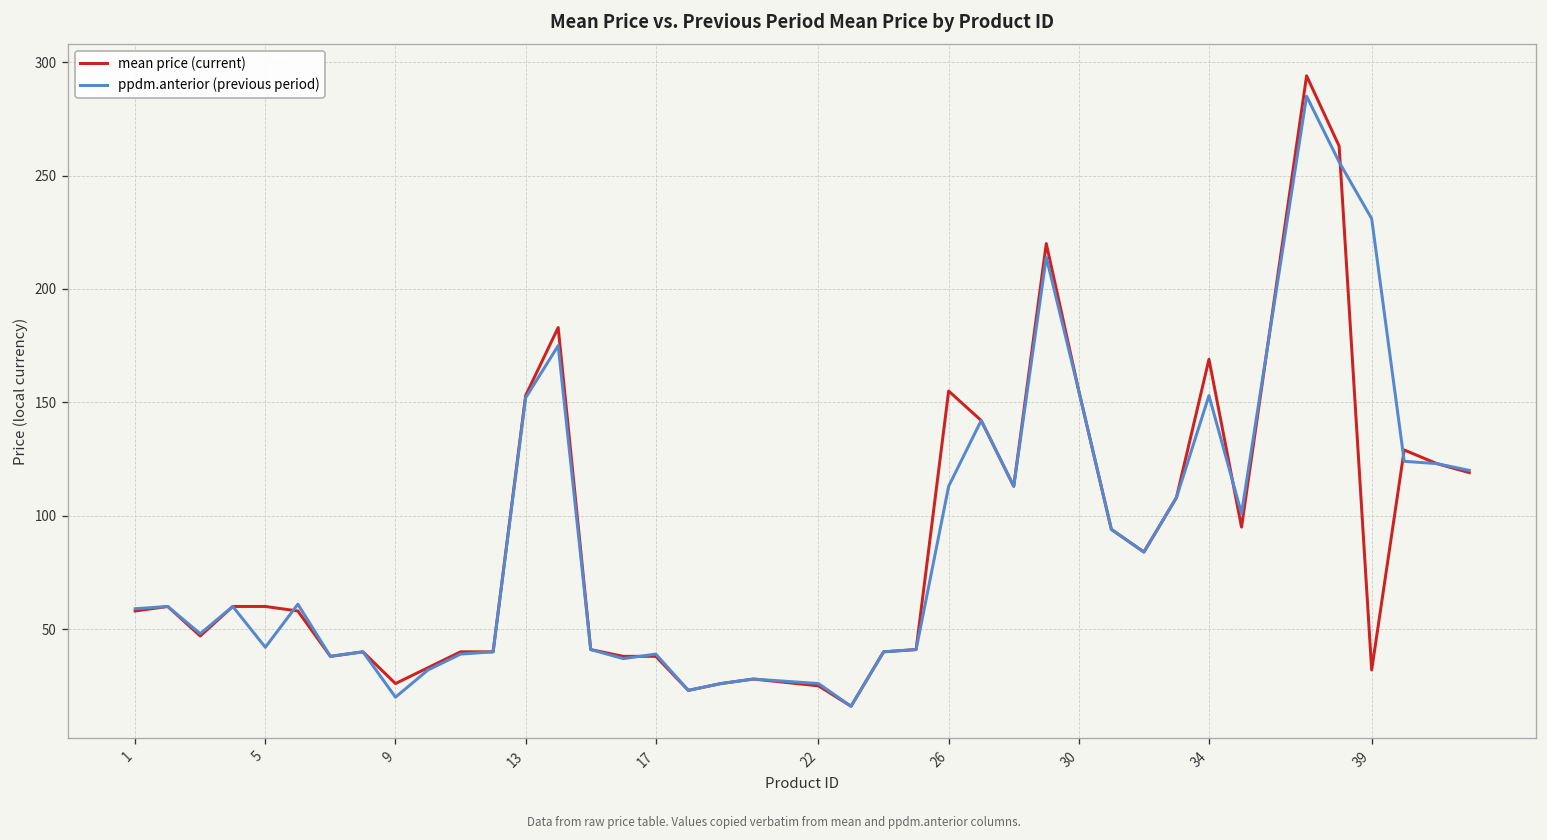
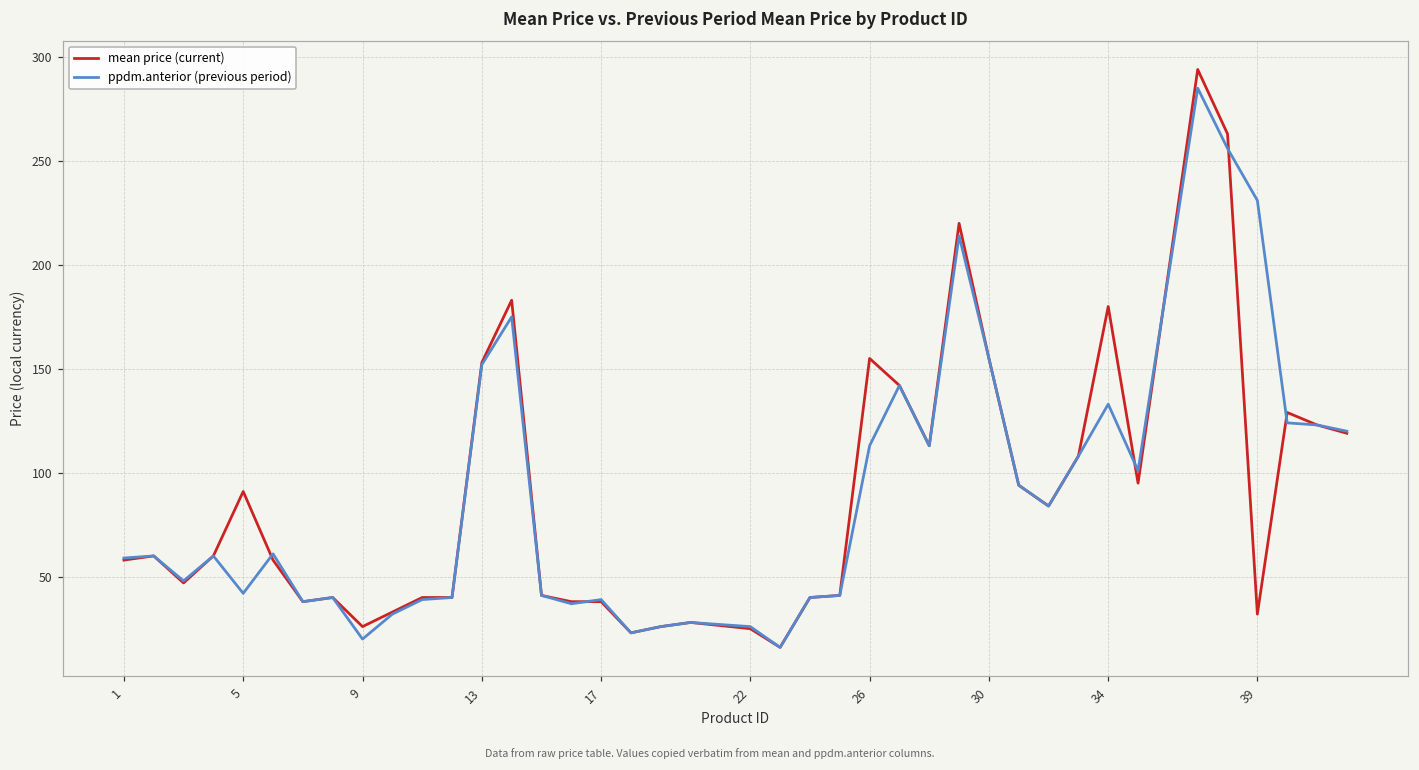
mean price (current), 5: 60 -> 91
mean price (current), 34: 169 -> 180
ppdm.anterior (previous period), 34: 153 -> 133
